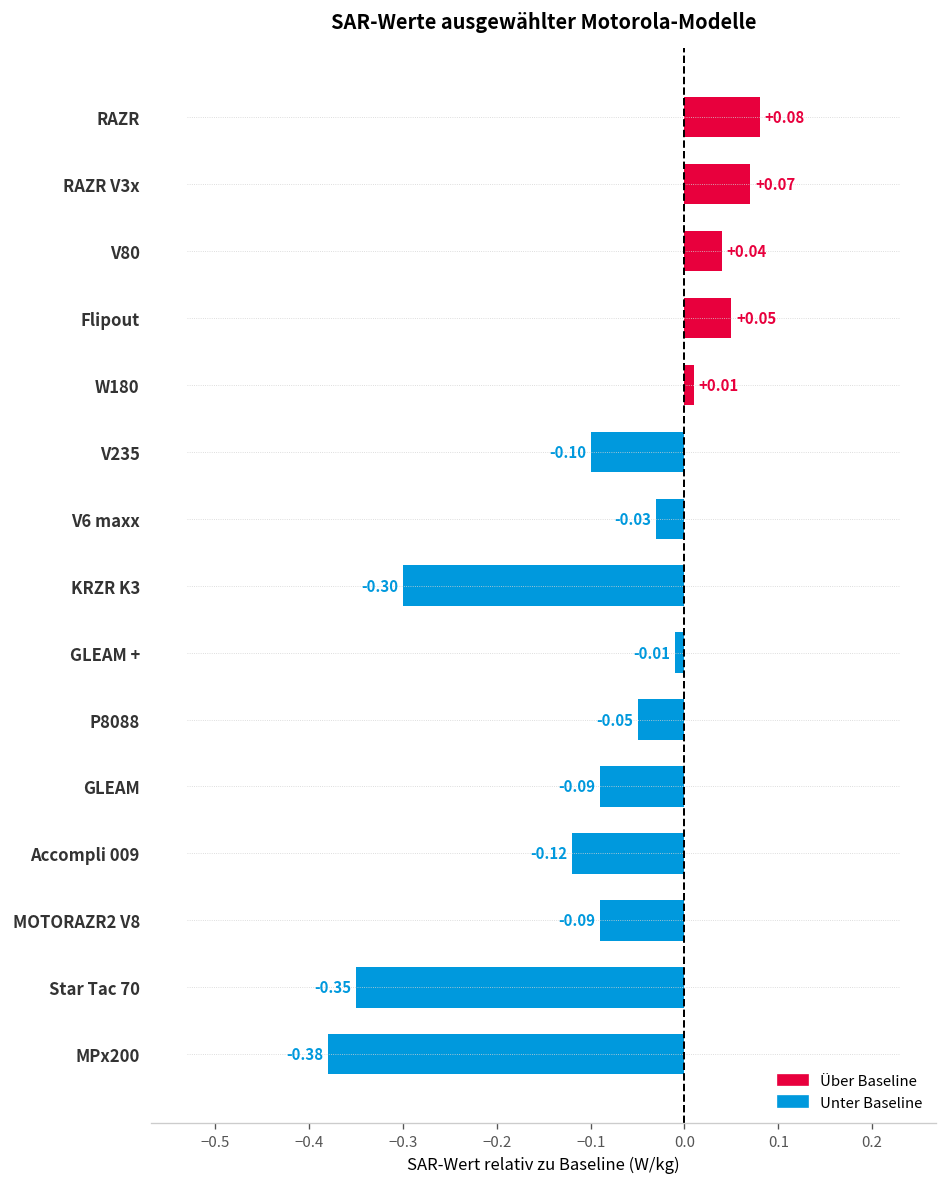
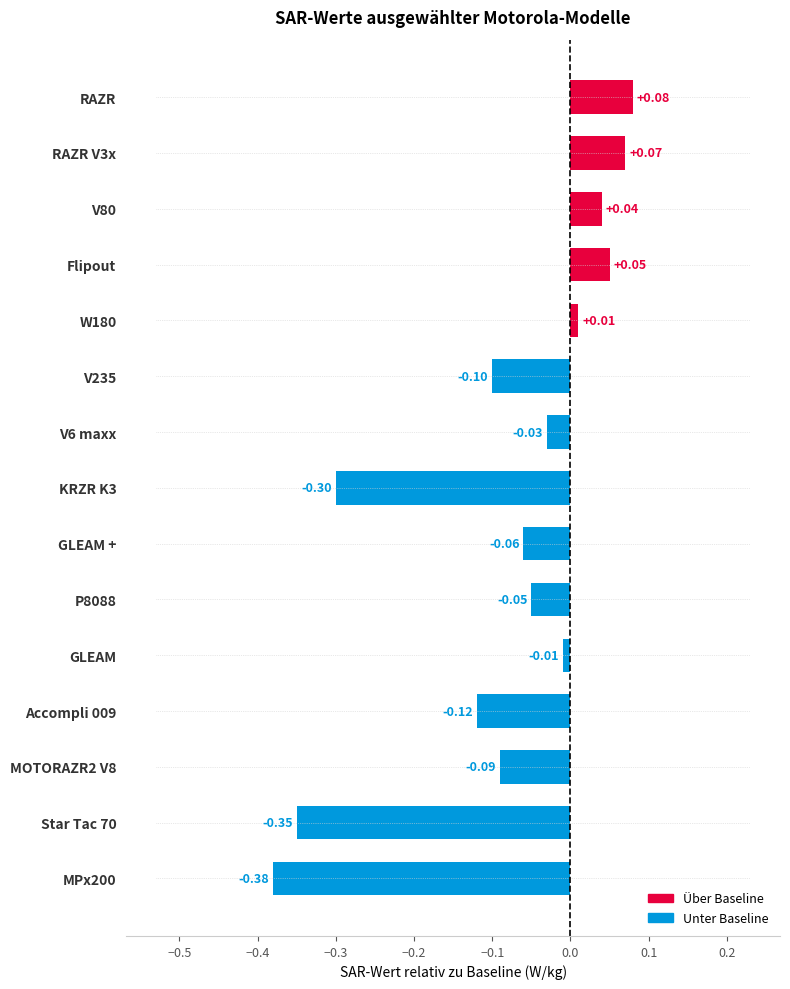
GLEAM +: -0.01 -> -0.06
GLEAM: -0.09 -> -0.01
